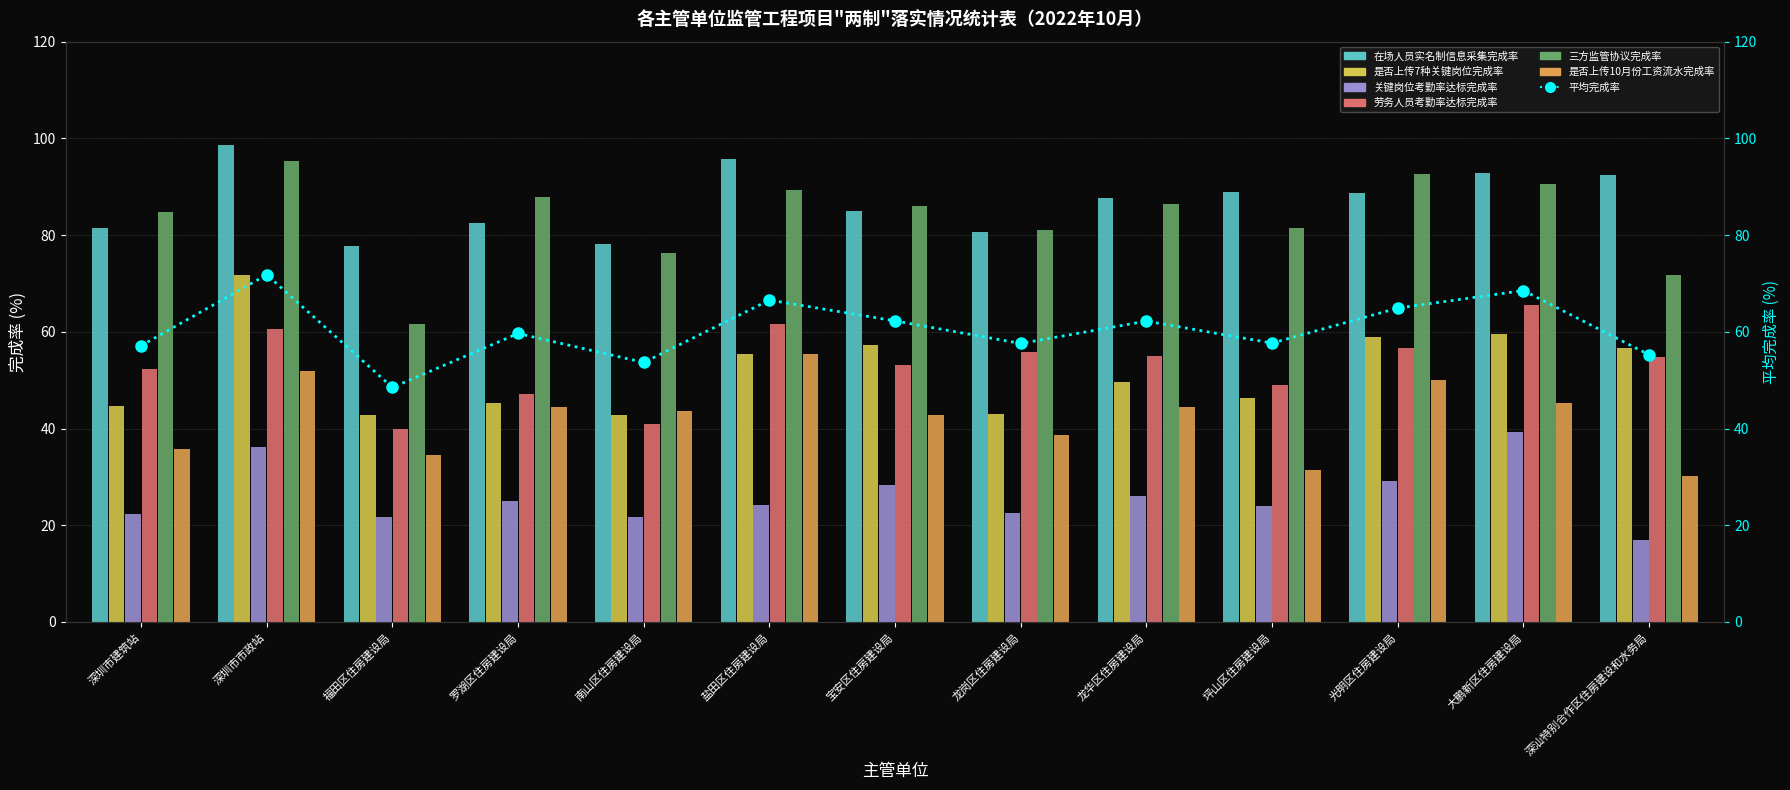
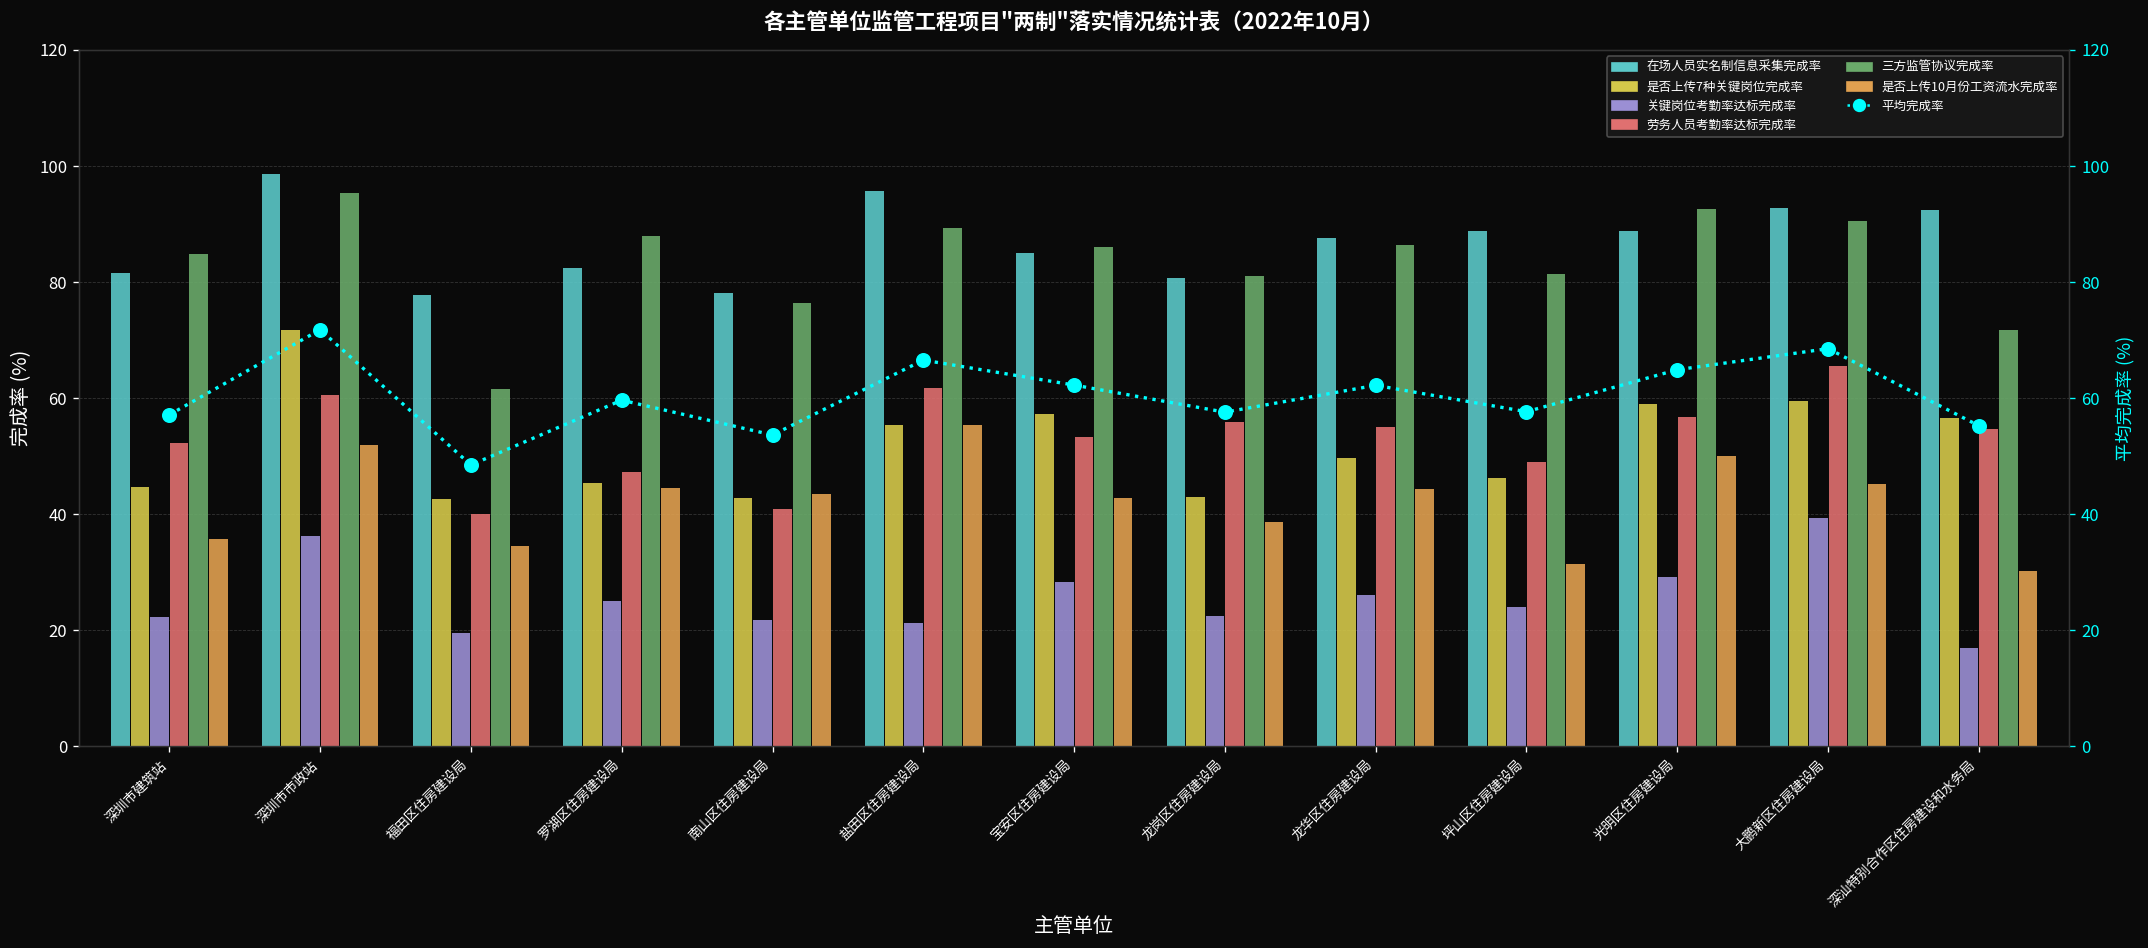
关键岗位考勤率达标完成率, 福田区住房建设局: 22 -> 20
关键岗位考勤率达标完成率, 盐田区住房建设局: 24 -> 21
